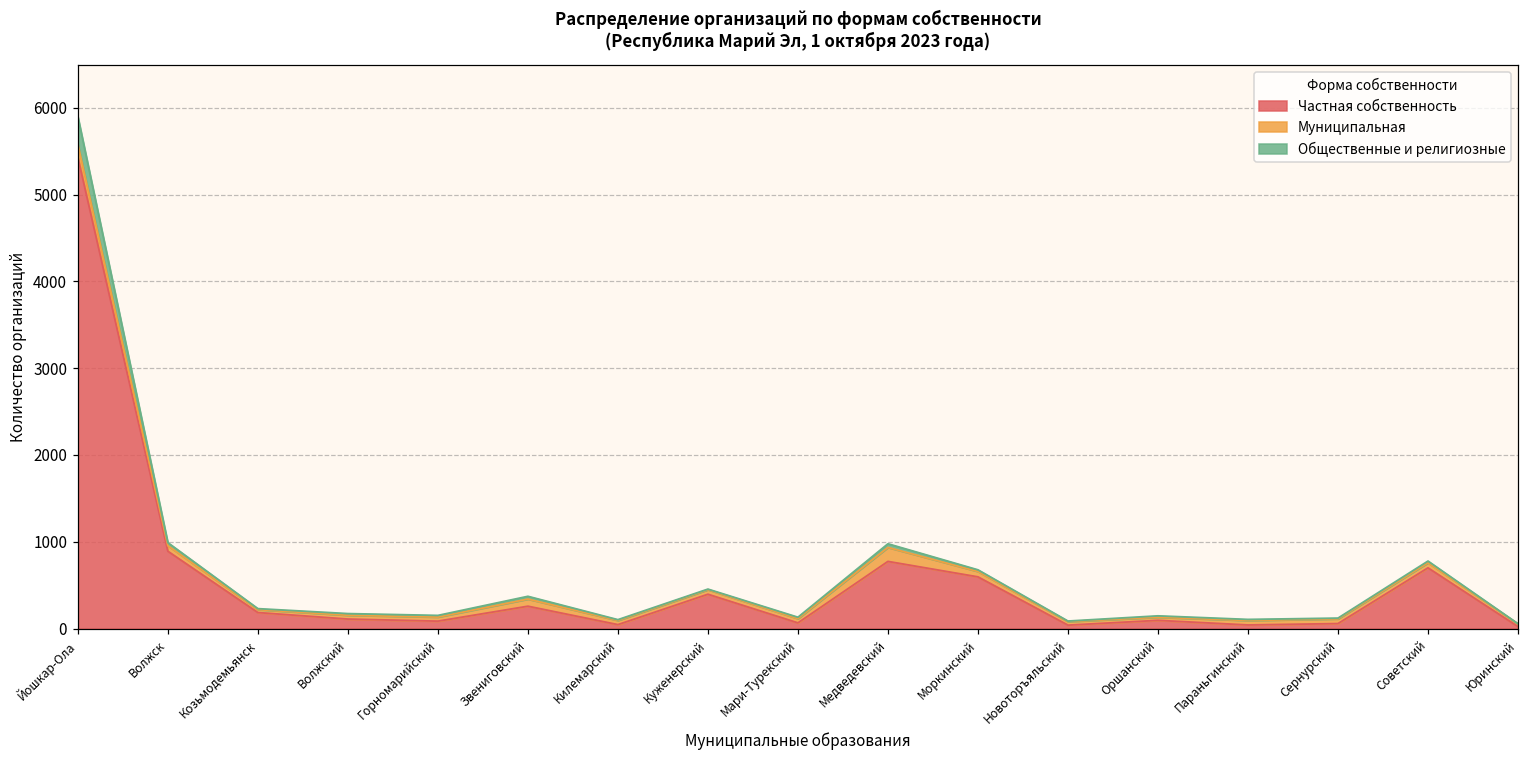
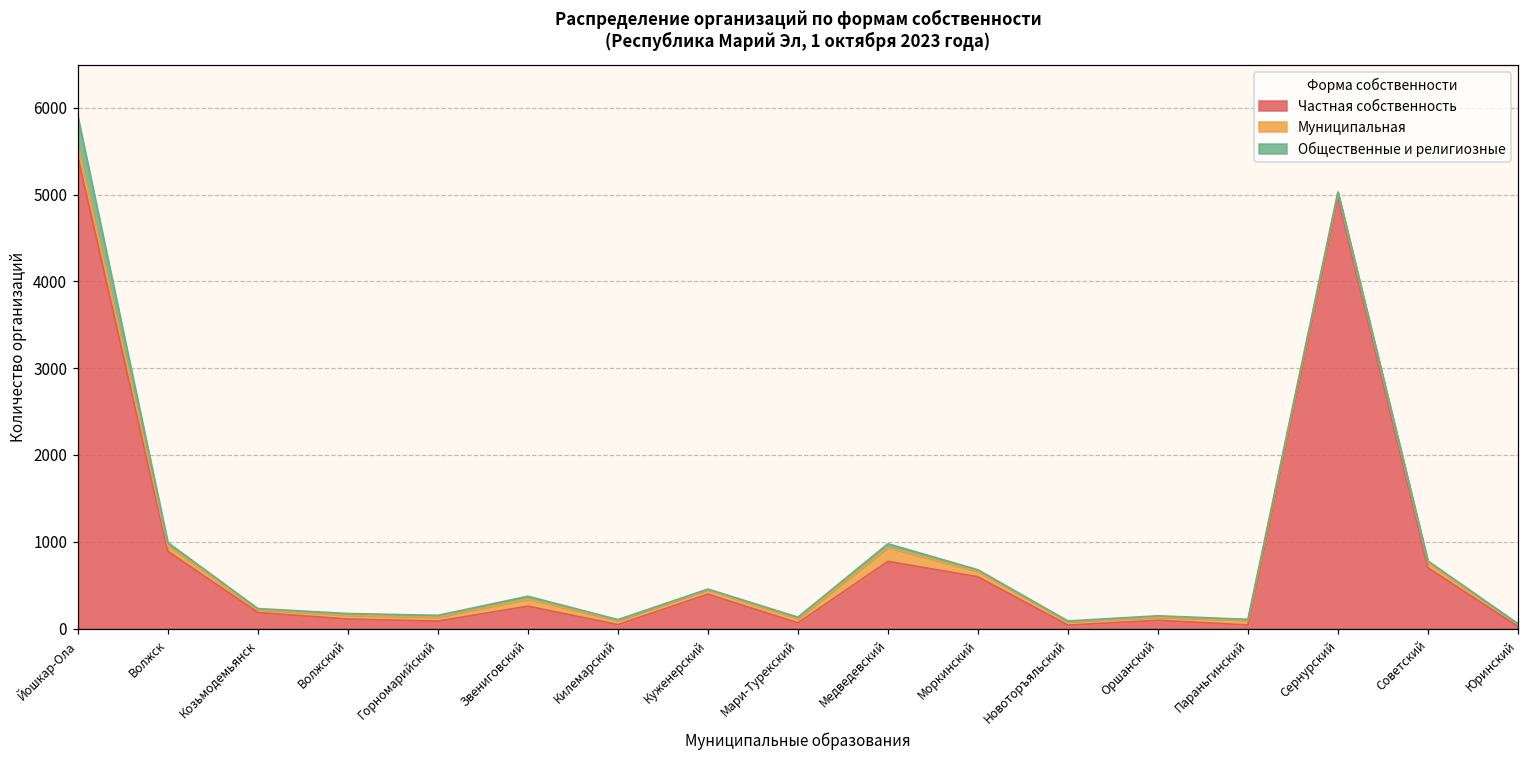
Частная собственность, Сернурский: 100 -> 5000
